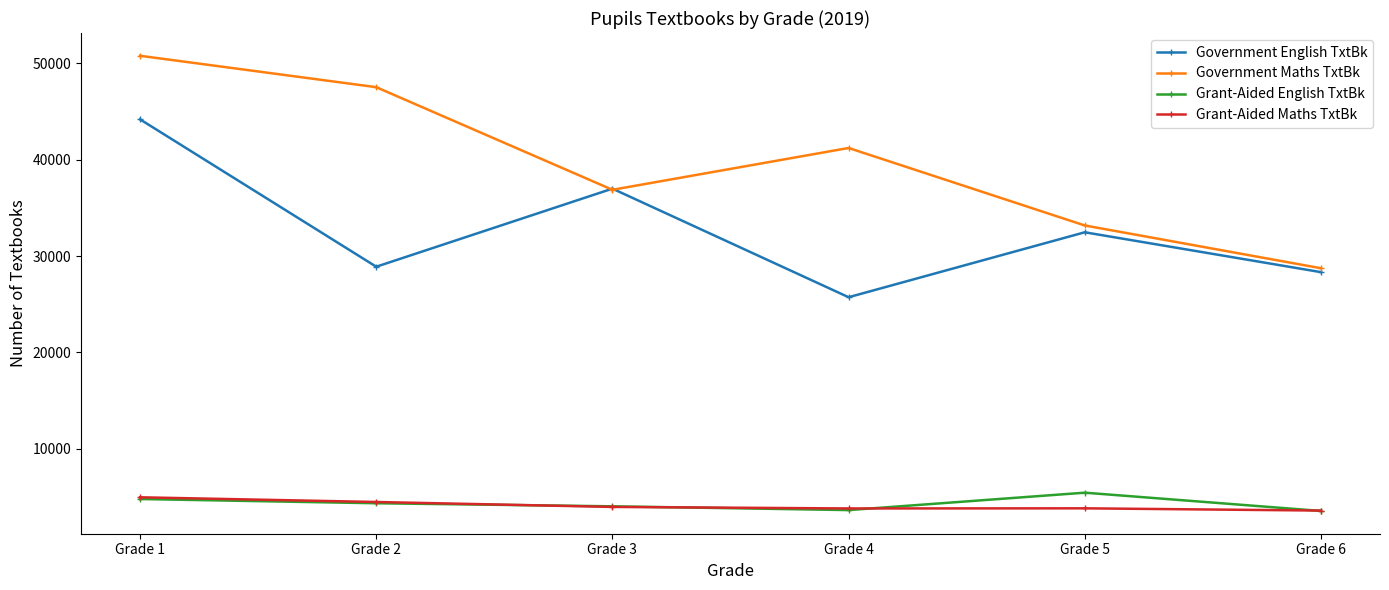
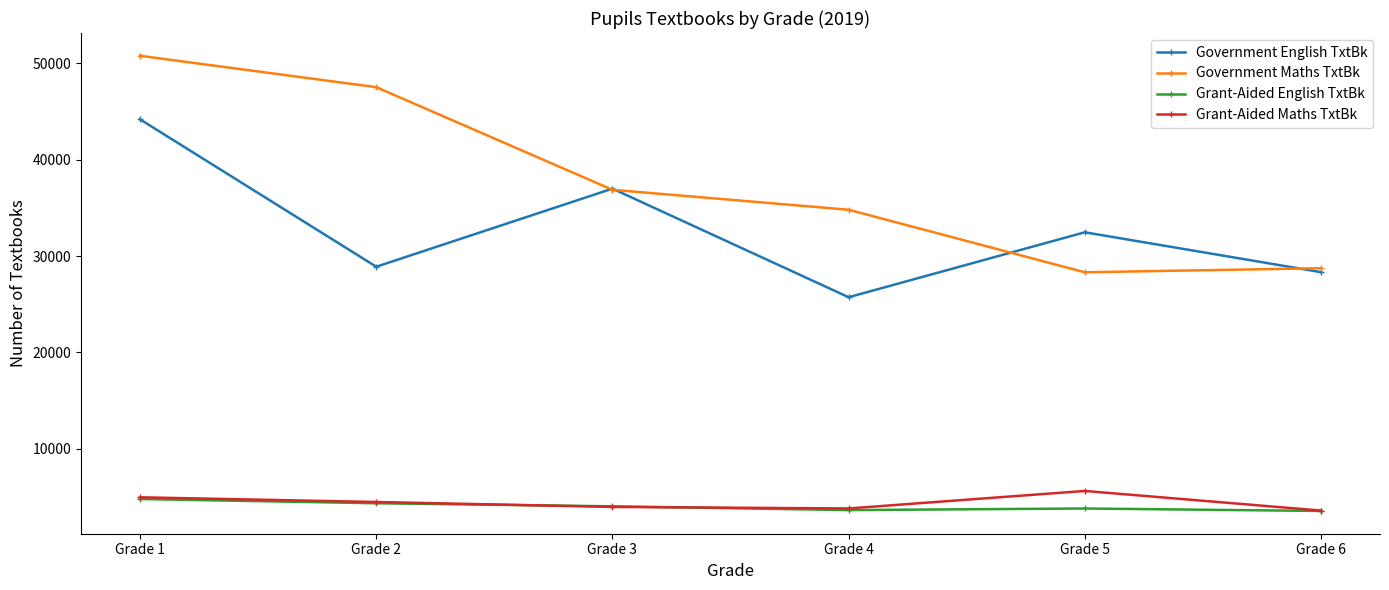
Government Maths TxtBk, Grade 4: 41000 -> 35000
Government Maths TxtBk, Grade 5: 33000 -> 28000
Grant-Aided English TxtBk, Grade 5: 5000 -> 4000
Grant-Aided Maths TxtBk, Grade 5: 4000 -> 6000
